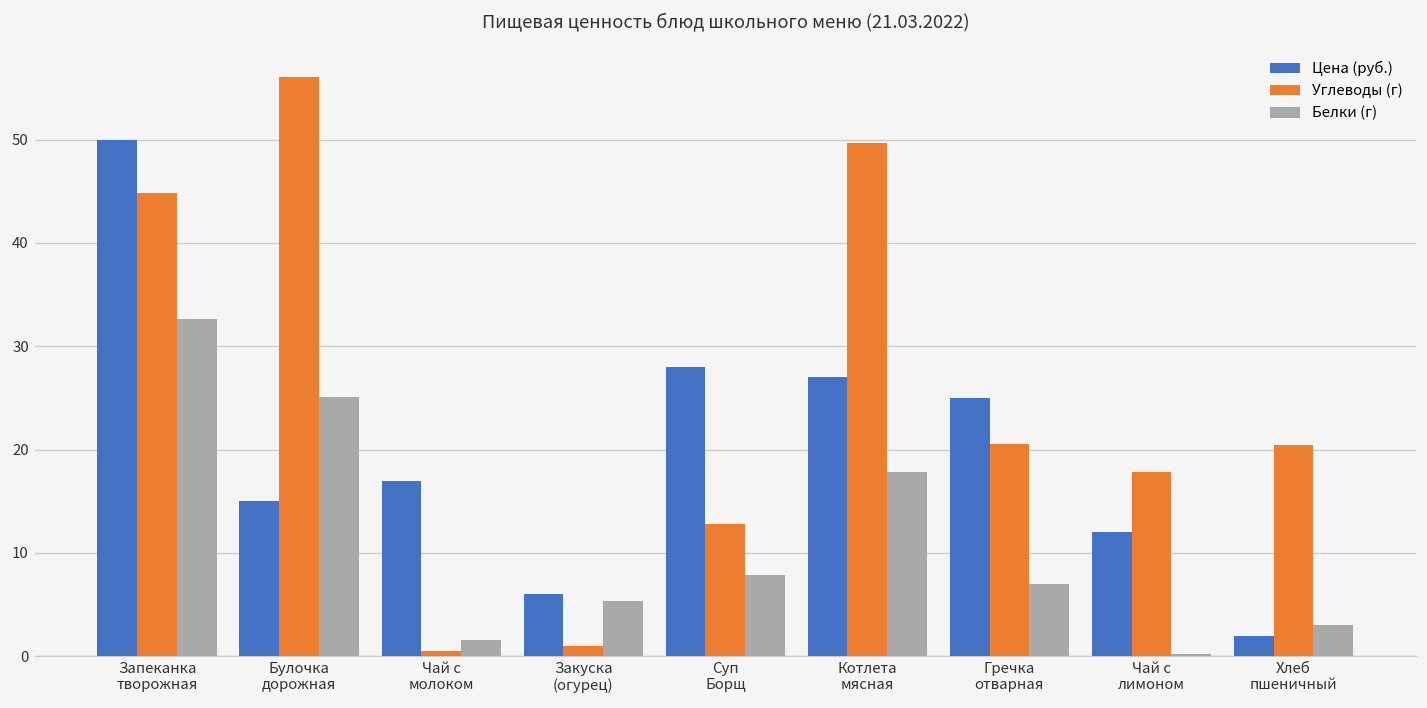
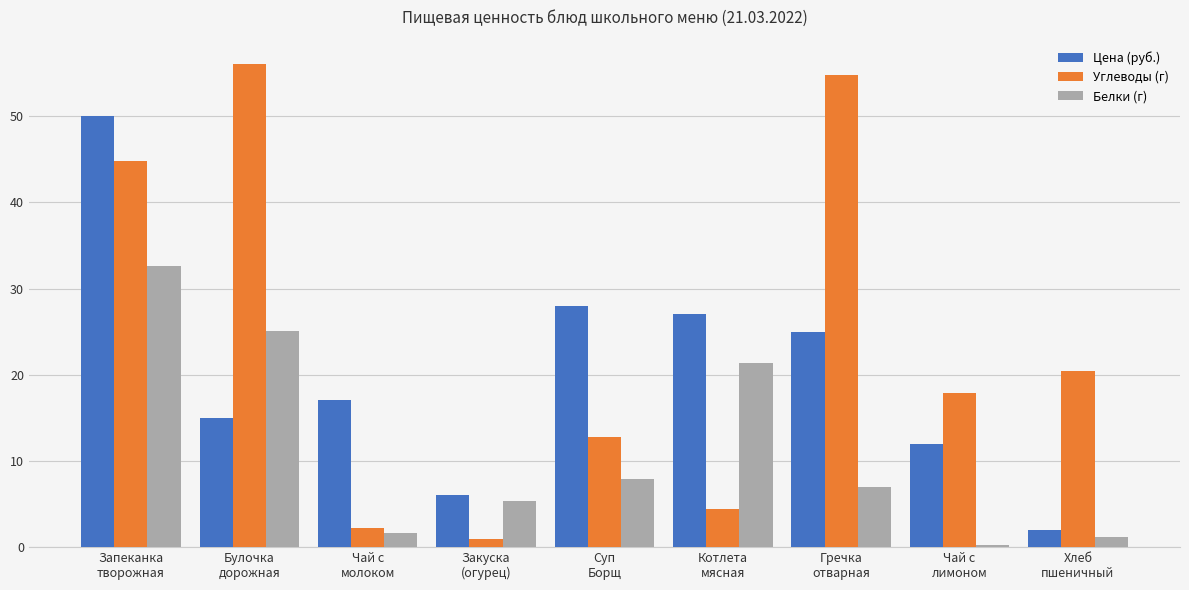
Углеводы (г), Чай с молоком: 1 -> 2
Углеводы (г), Котлета мясная: 50 -> 4
Белки (г), Котлета мясная: 18 -> 21
Углеводы (г), Гречка отварная: 21 -> 55
Белки (г), Хлеб пшеничный: 3 -> 1
